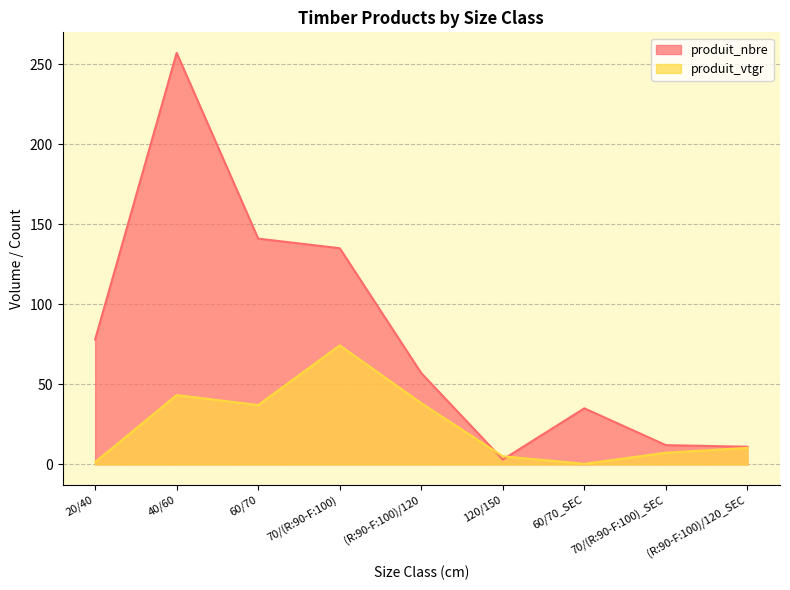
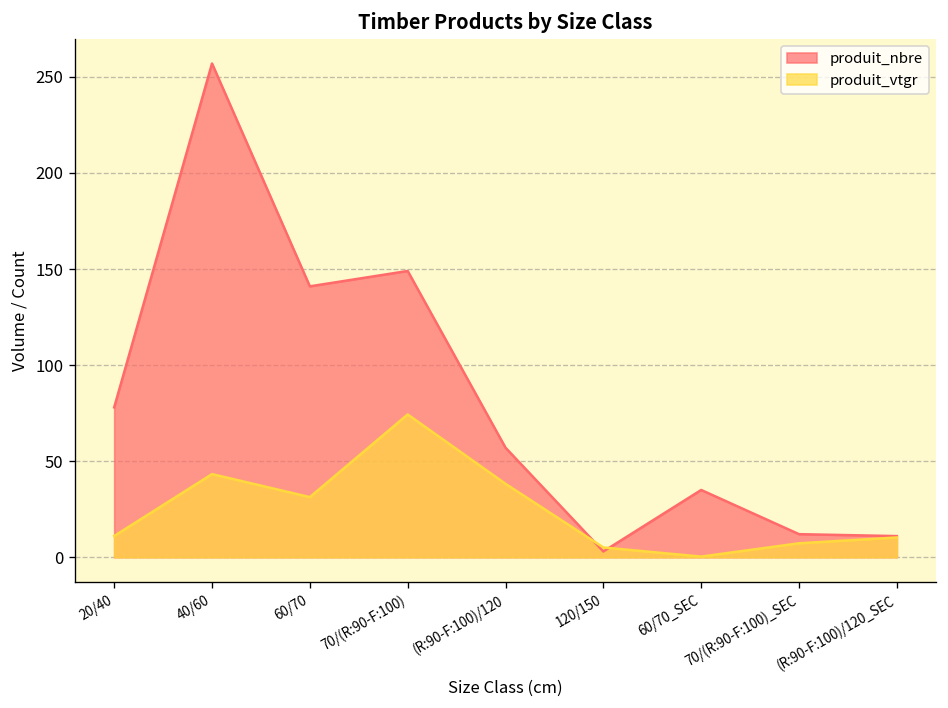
produit_vtgr, 20/40: 1 -> 11
produit_vtgr, 60/70: 37 -> 31
produit_nbre, 70/(R:90-F:100): 135 -> 149
